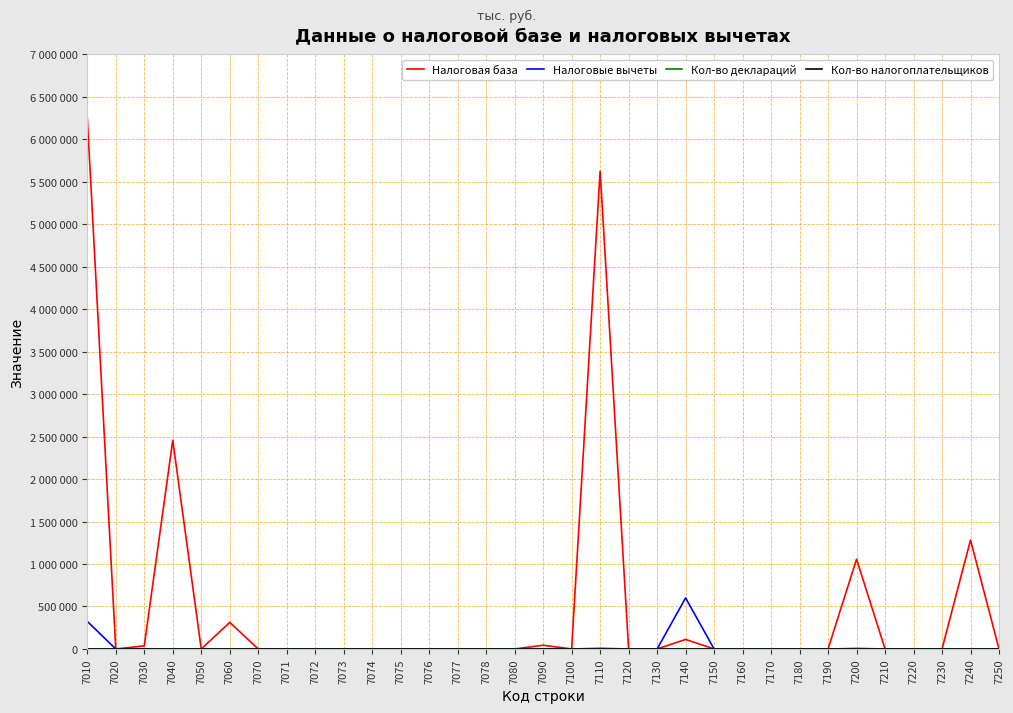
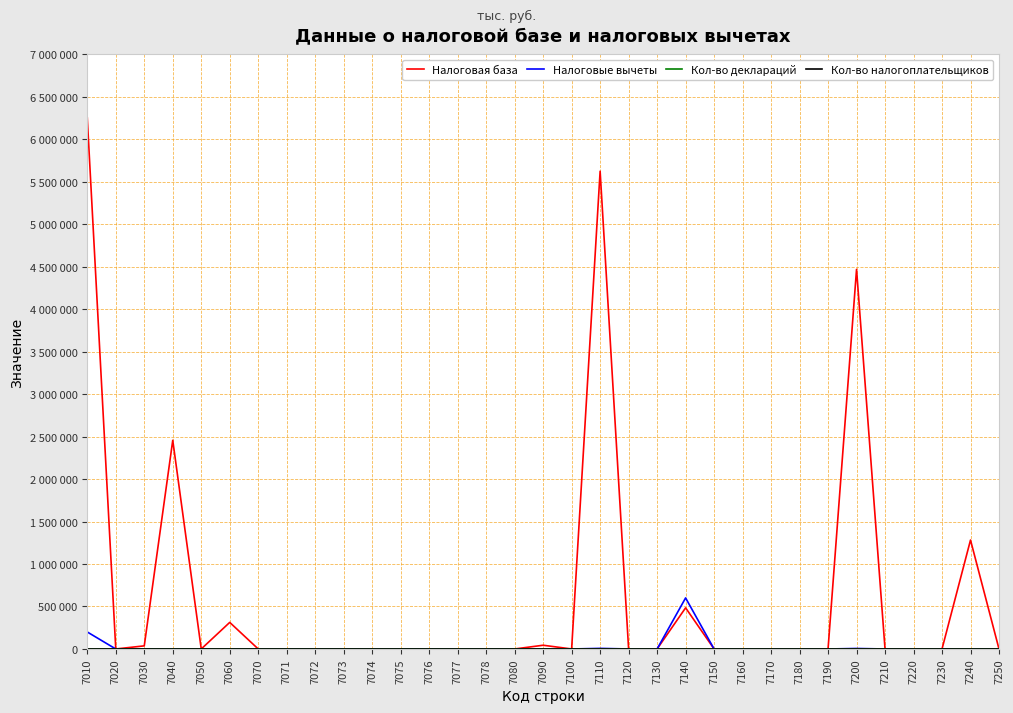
Налоговые вычеты, 7010: 300000 -> 200000
Налоговая база, 7140: 100000 -> 500000
Налоговая база, 7200: 1100000 -> 4500000
